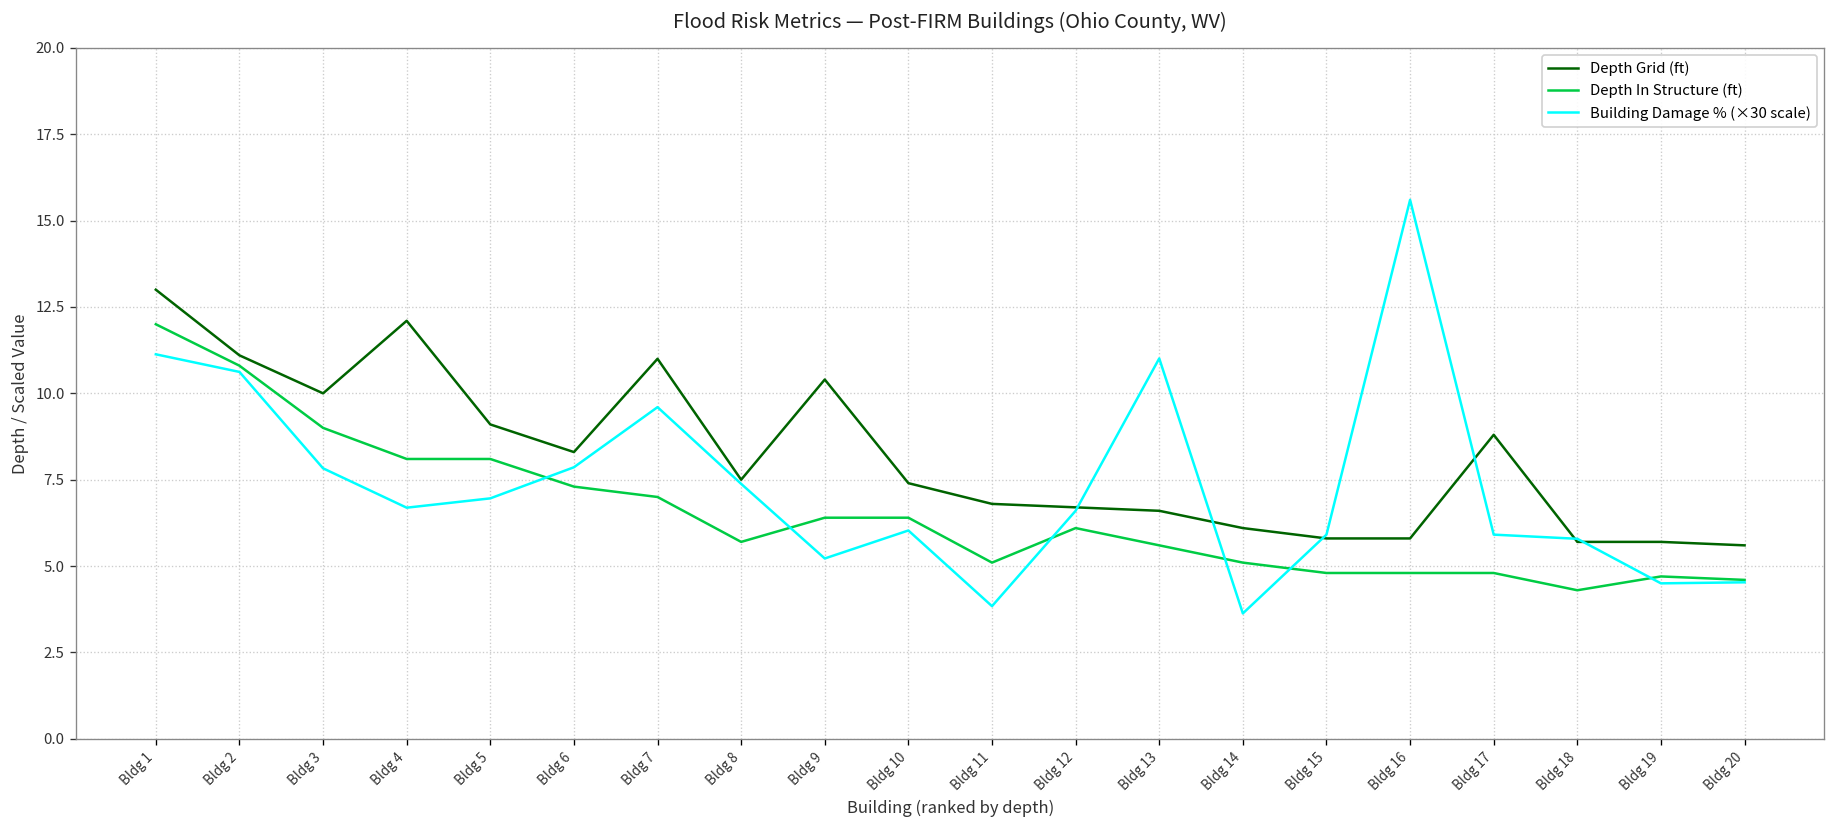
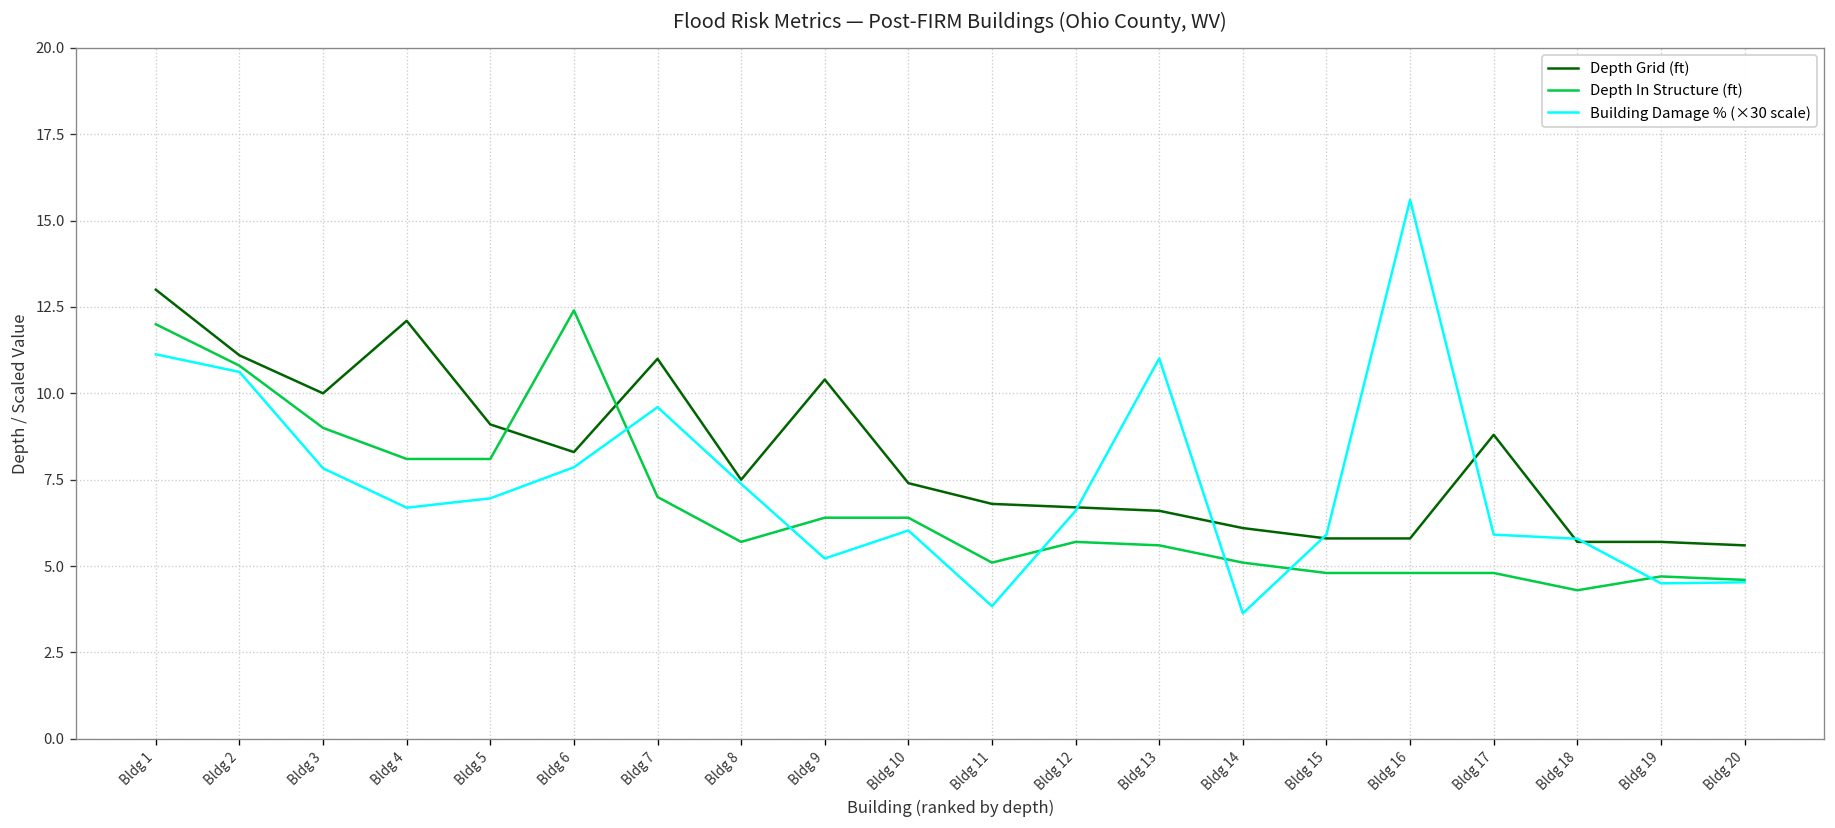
Depth In Structure (ft), Bldg 6: 7.3 -> 12.4
Depth In Structure (ft), Bldg 12: 6.1 -> 5.7
